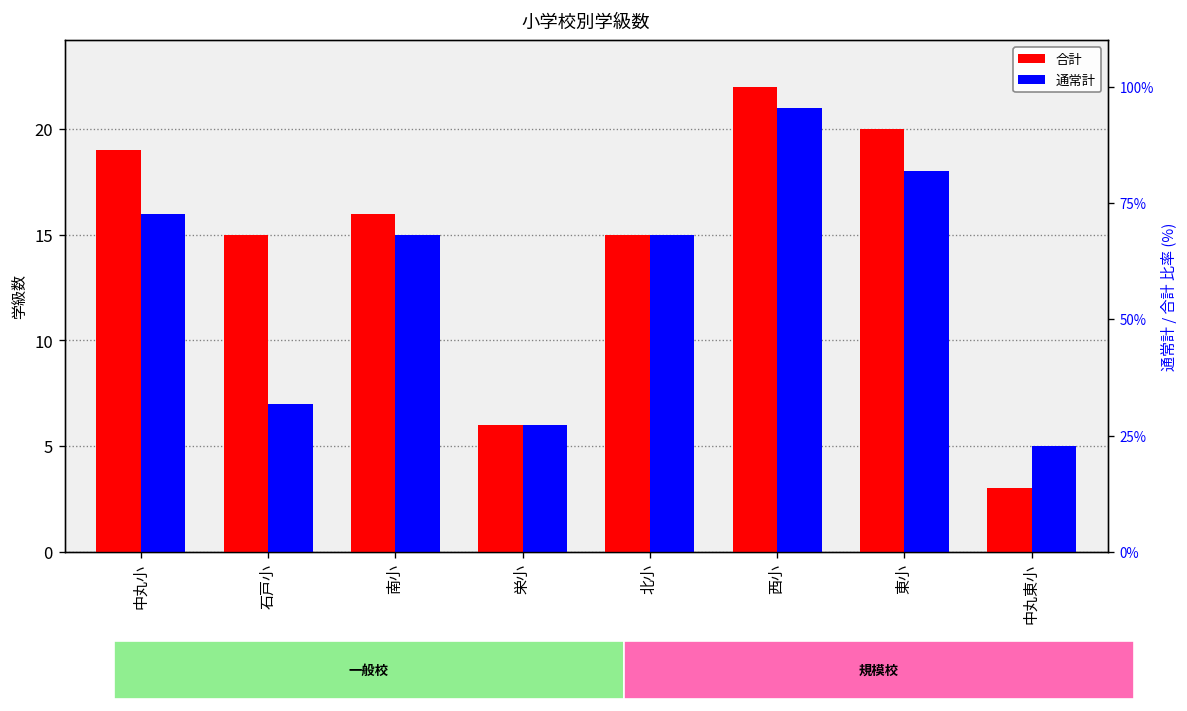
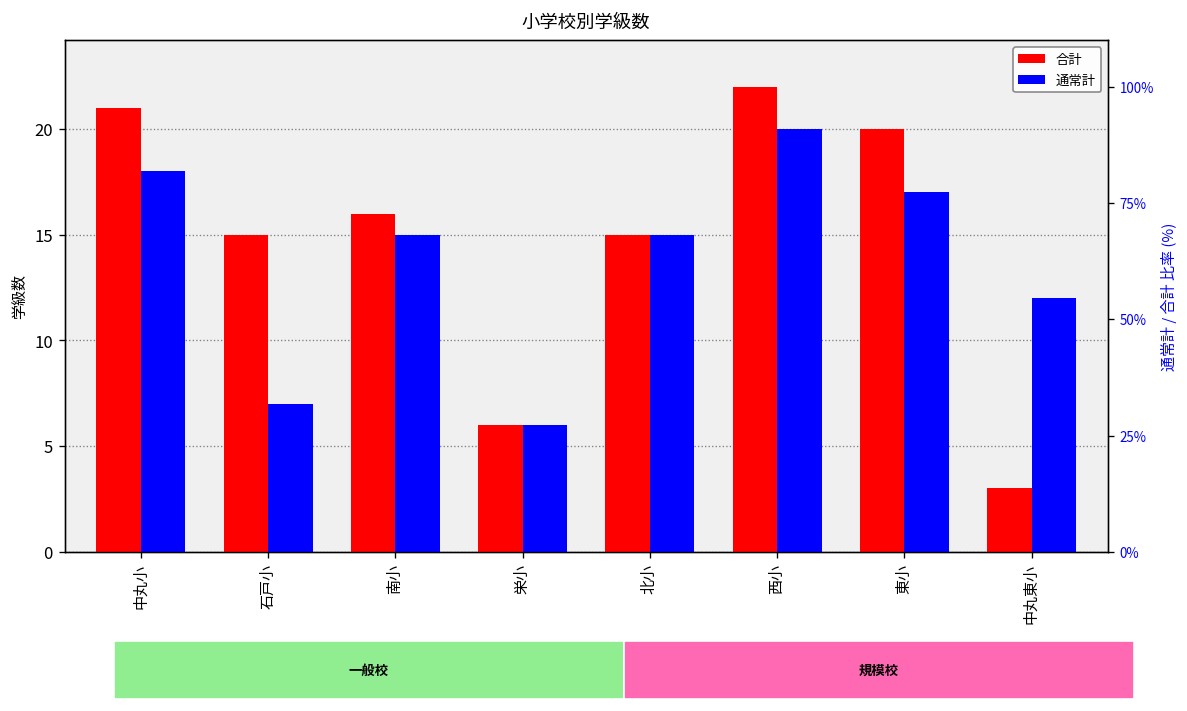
合計, 中丸小: 19 -> 21
通常計, 中丸小: 16 -> 18
通常計, 西小: 21 -> 20
通常計, 東小: 18 -> 17
通常計, 中丸東小: 5 -> 12
